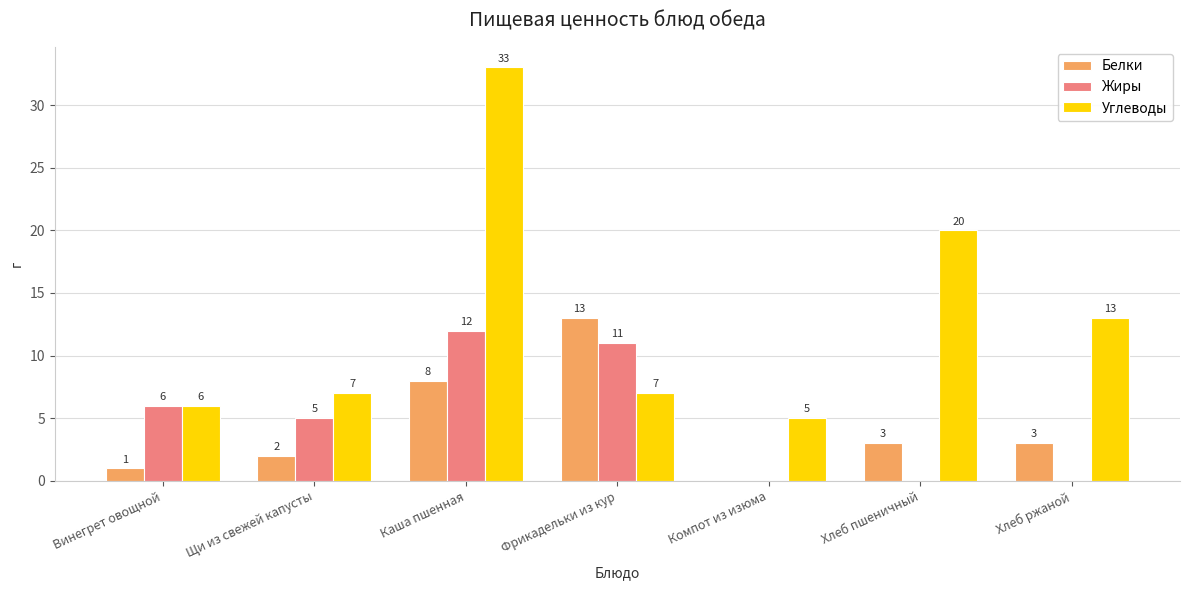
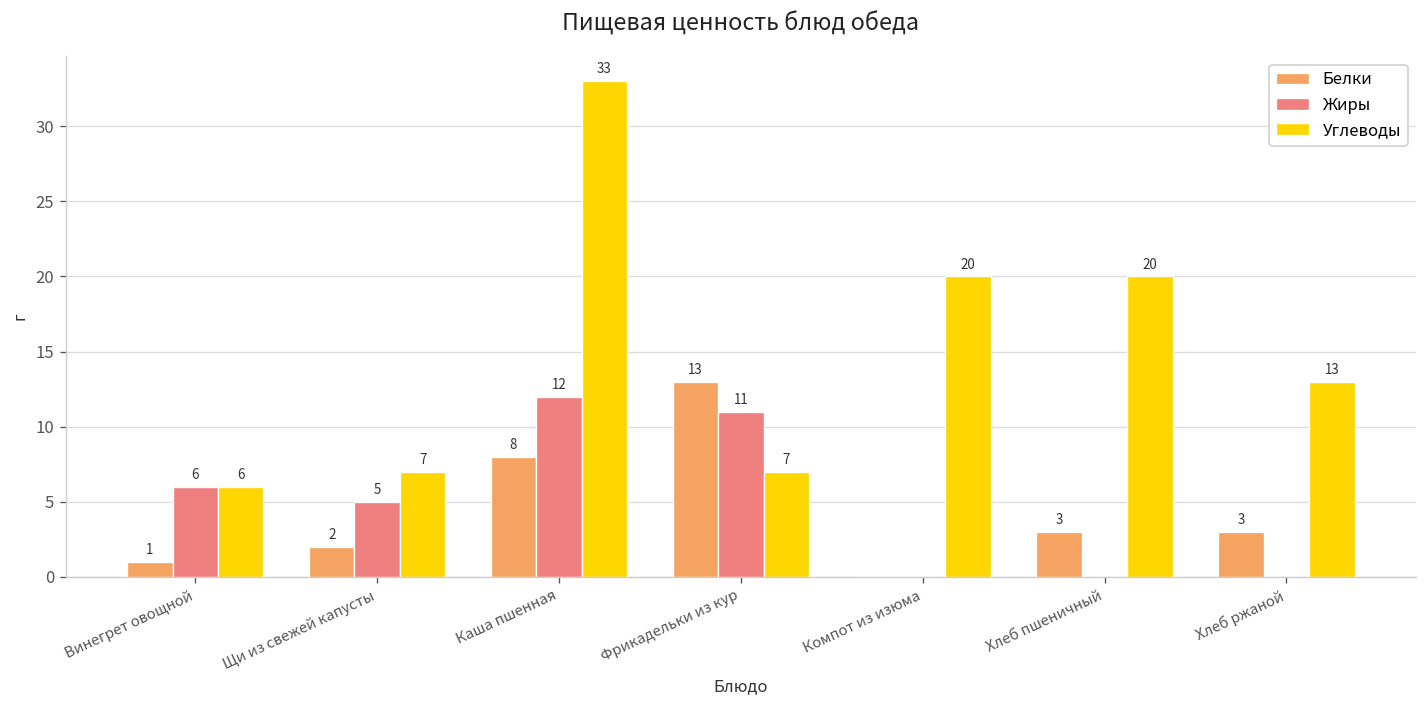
Углеводы, Компот из изюма: 5 -> 20
